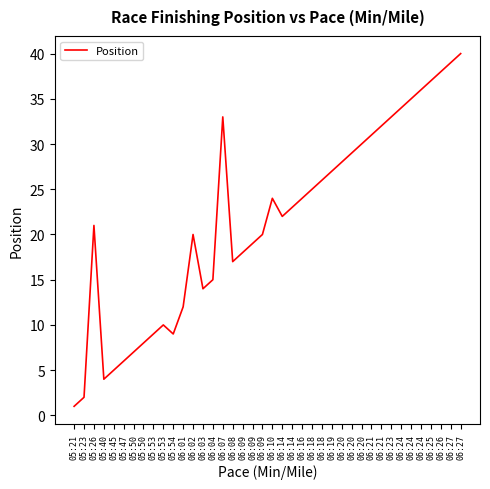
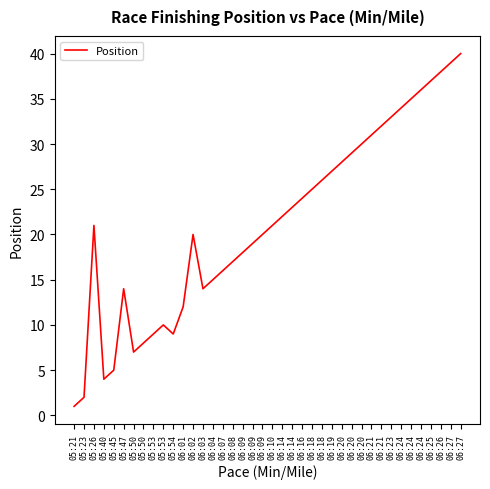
05:47: 6 -> 14
06:07: 33 -> 16
06:10: 24 -> 21
